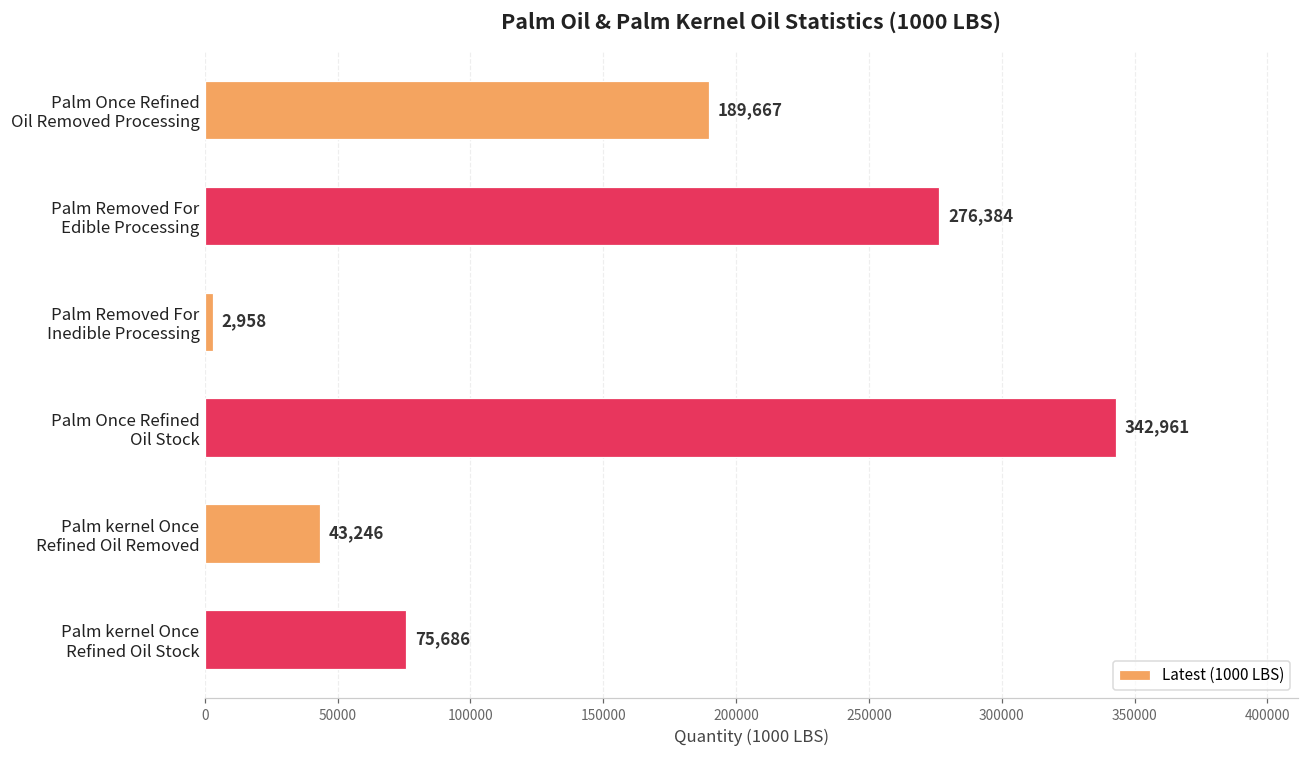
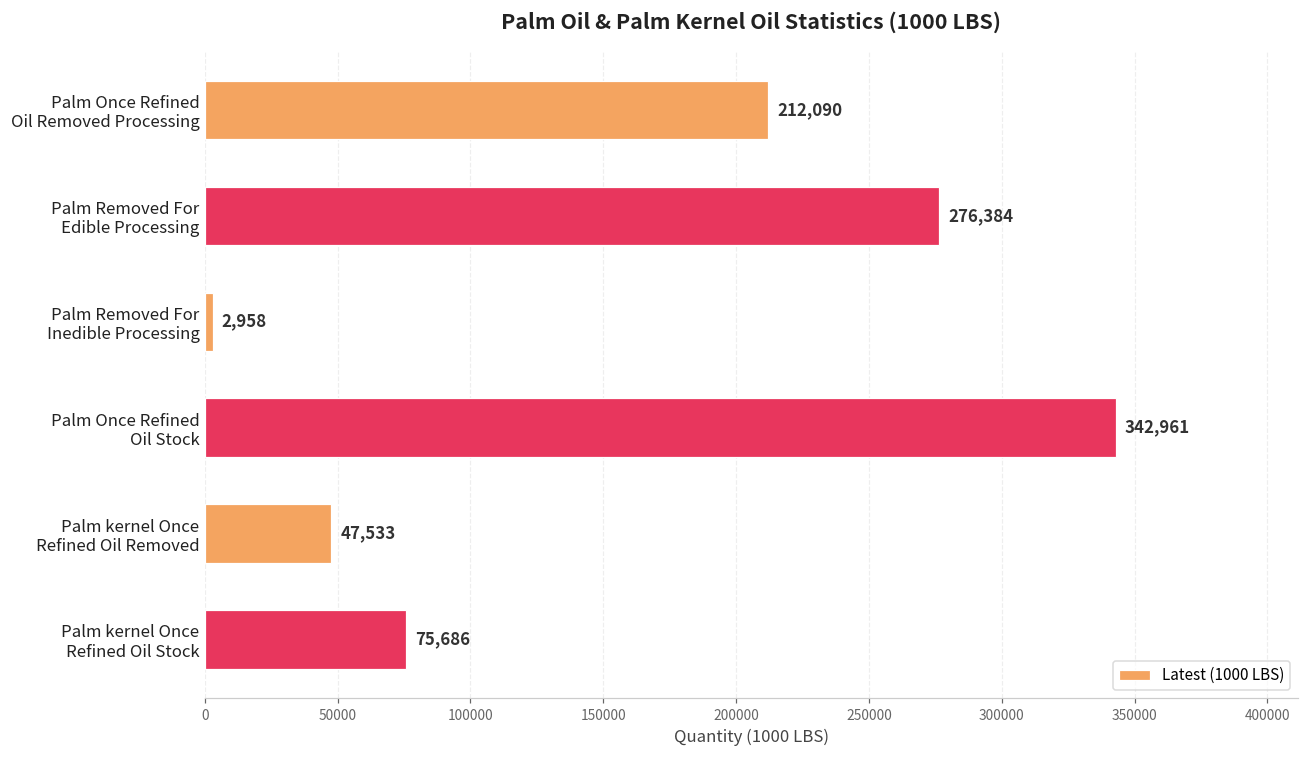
Palm Once Refined Oil Removed Processing: 189,667 -> 212,090
Palm kernel Once Refined Oil Removed: 43,246 -> 47,533
